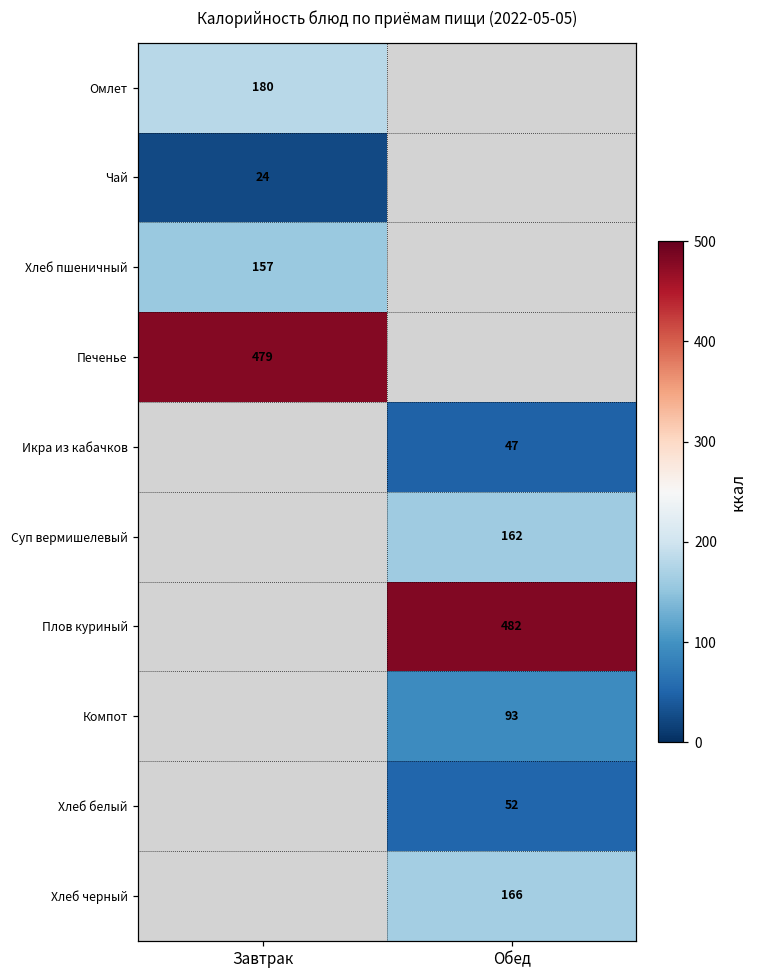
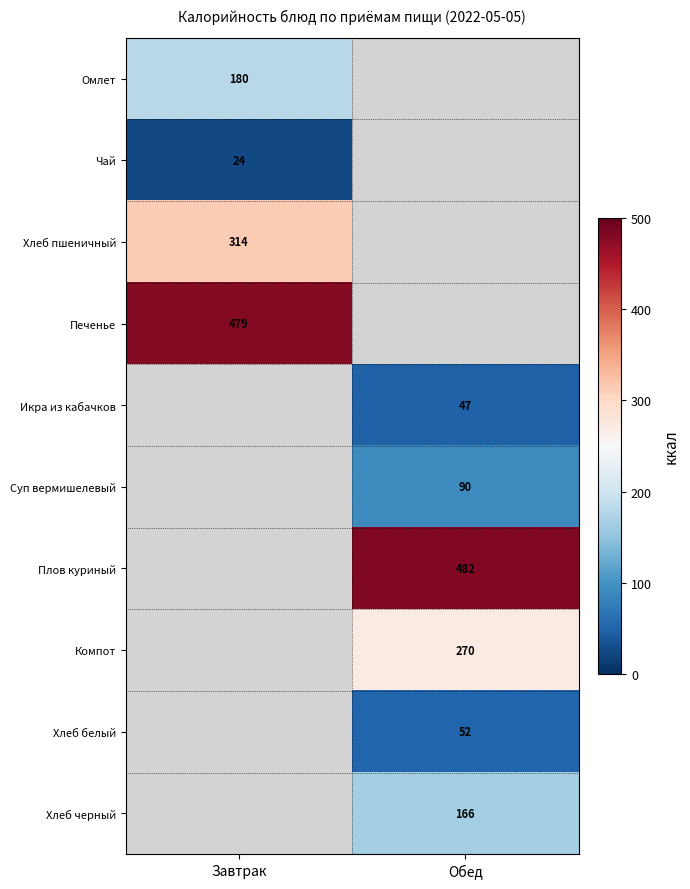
Хлеб пшеничный, Завтрак: 157 -> 314
Суп вермишелевый, Обед: 162 -> 90
Компот, Обед: 93 -> 270
